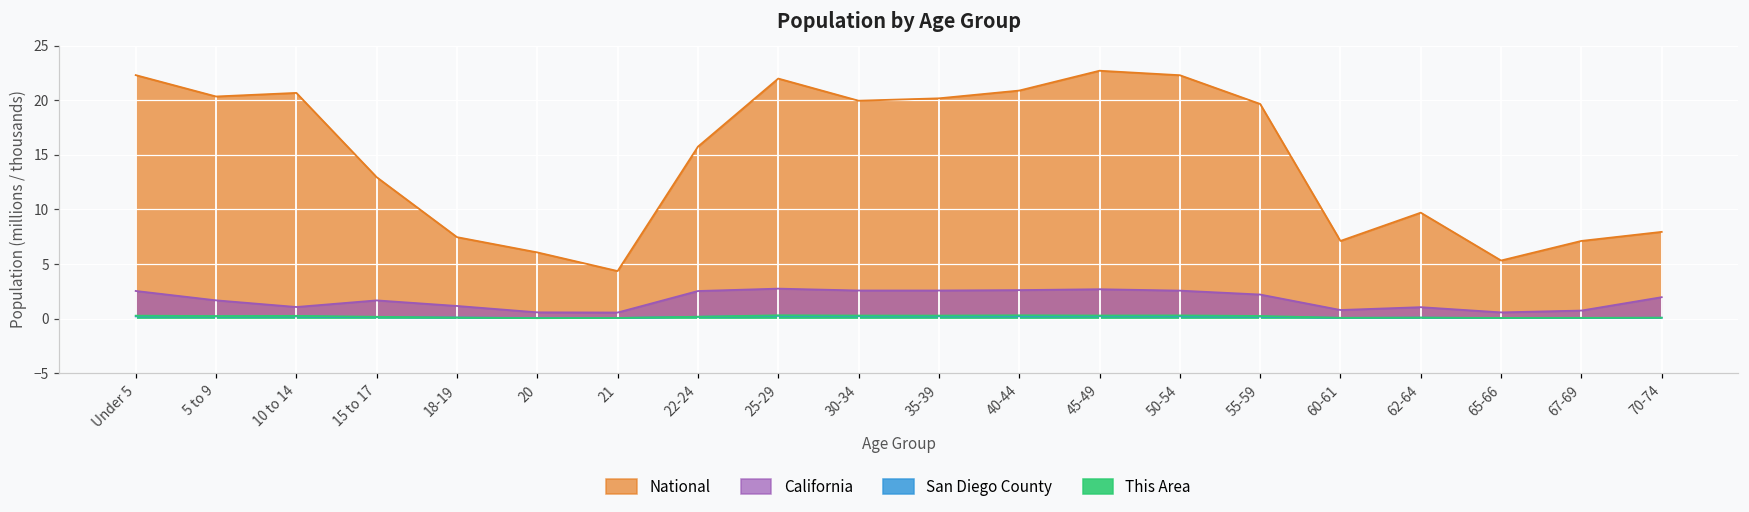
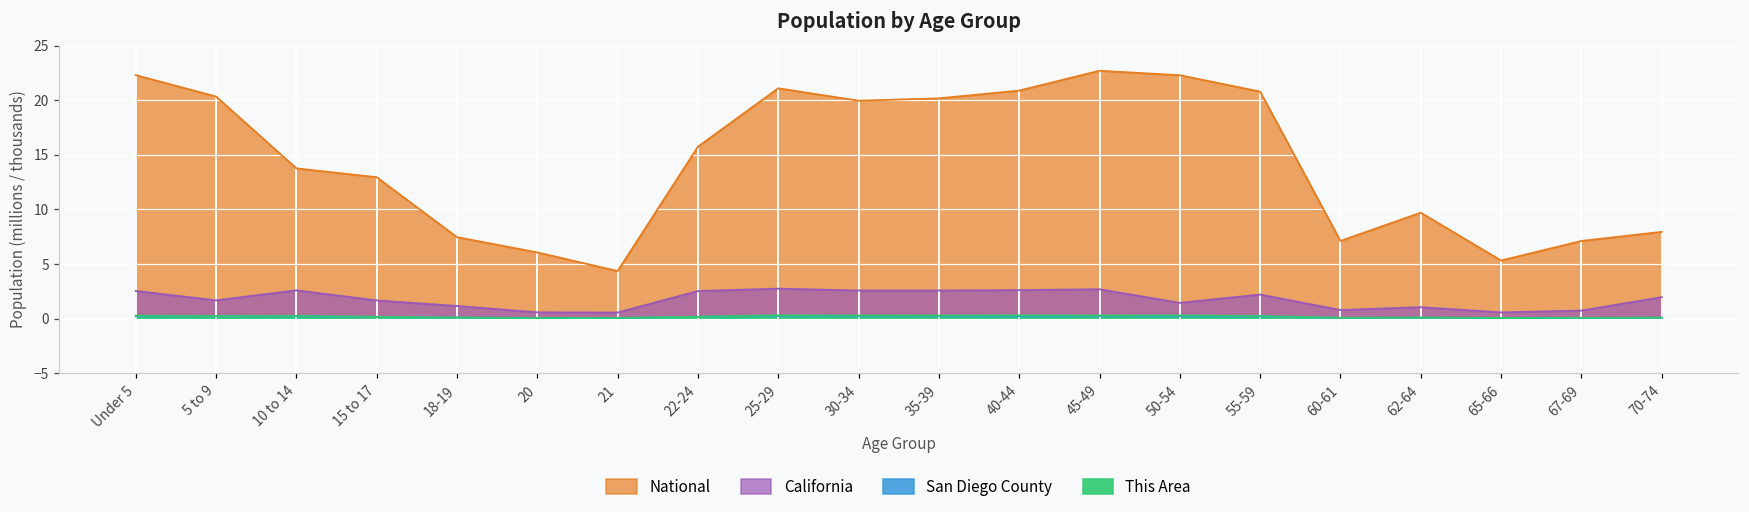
National, 10 to 14: 21 -> 14
California, 10 to 14: 1 -> 3
National, 25-29: 22 -> 21
California, 50-54: 3 -> 1
National, 55-59: 20 -> 21
